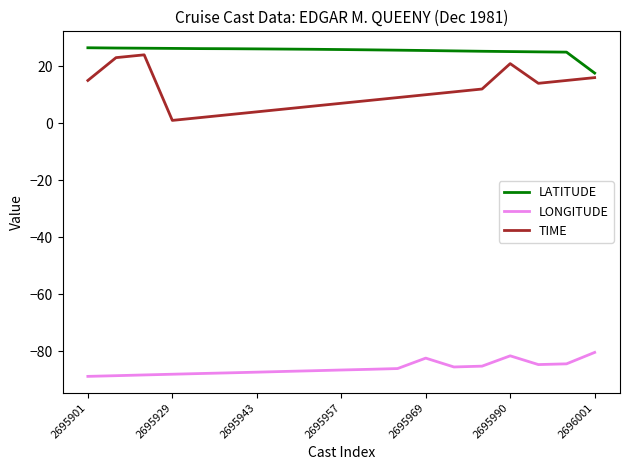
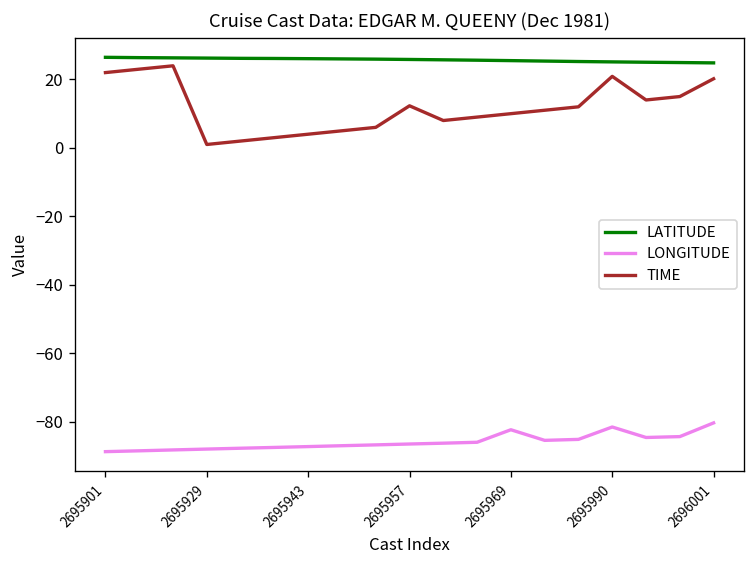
TIME, 2695901: 15 -> 22
TIME, 2695957: 7 -> 12
LATITUDE, 2696001: 18 -> 25
TIME, 2696001: 16 -> 20
